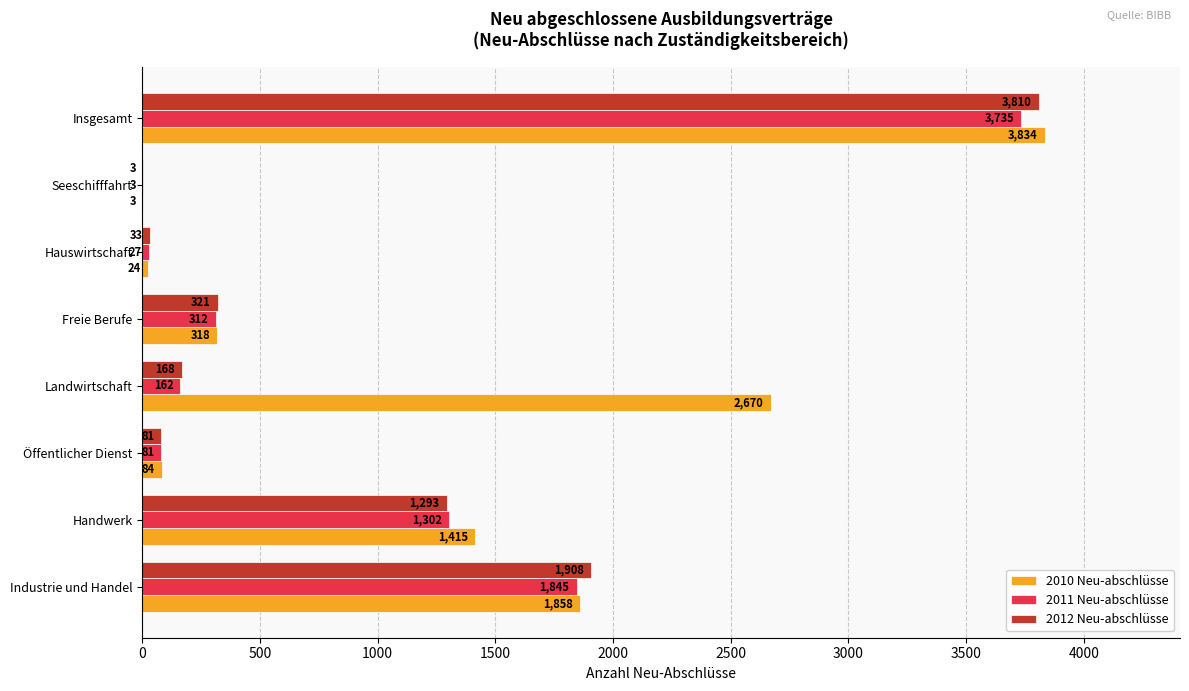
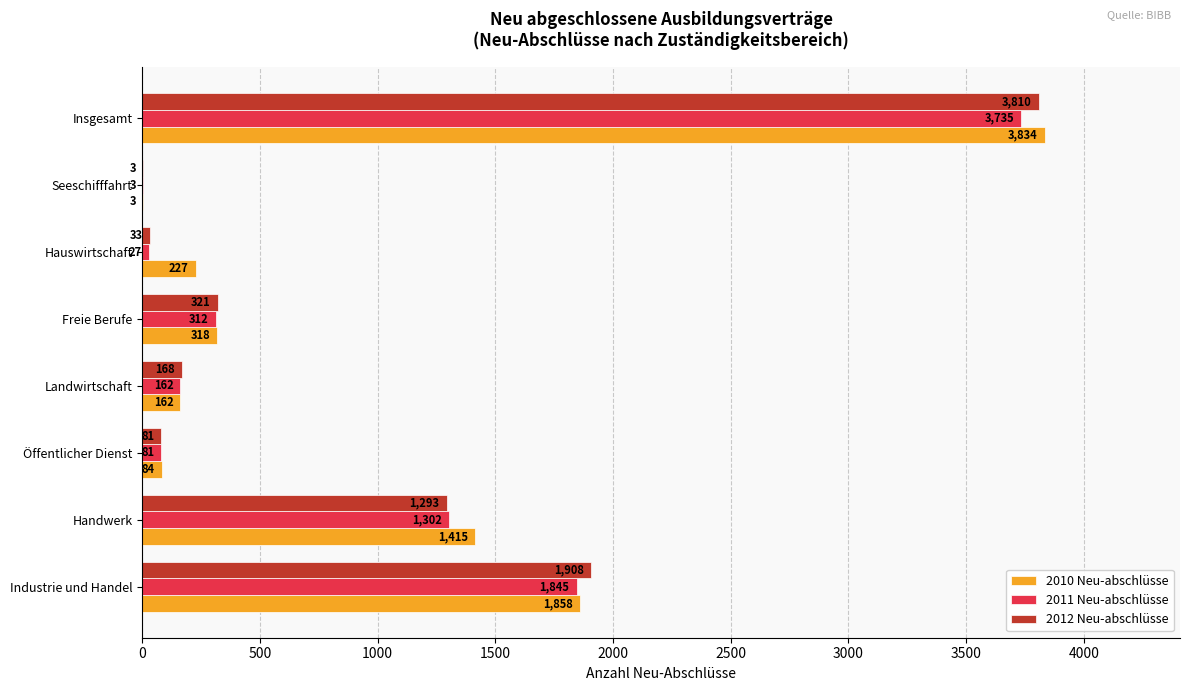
2010 Neu-abschlüsse, Hauswirtschaft: 24 -> 227
2010 Neu-abschlüsse, Landwirtschaft: 2,670 -> 162
